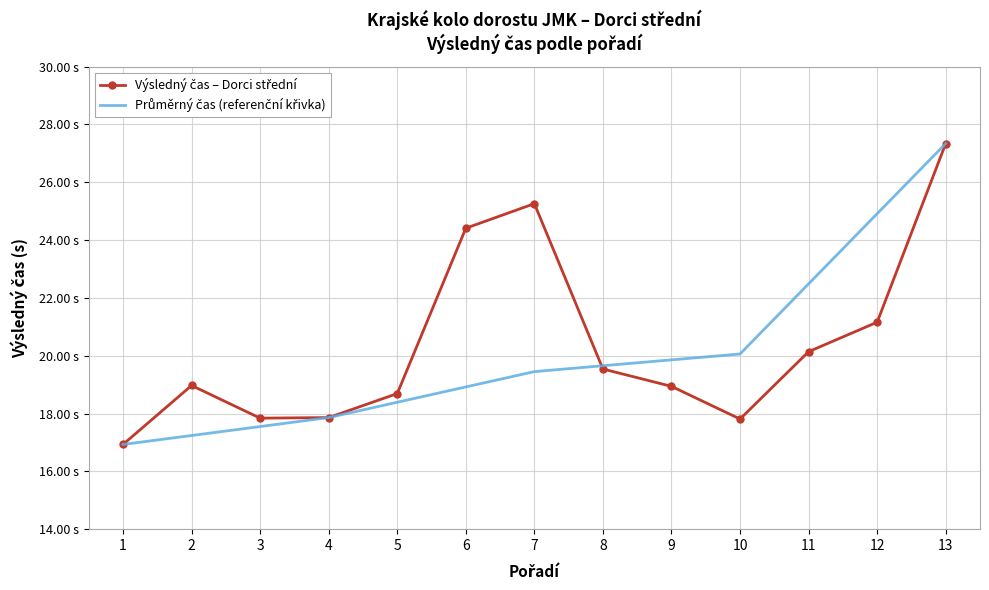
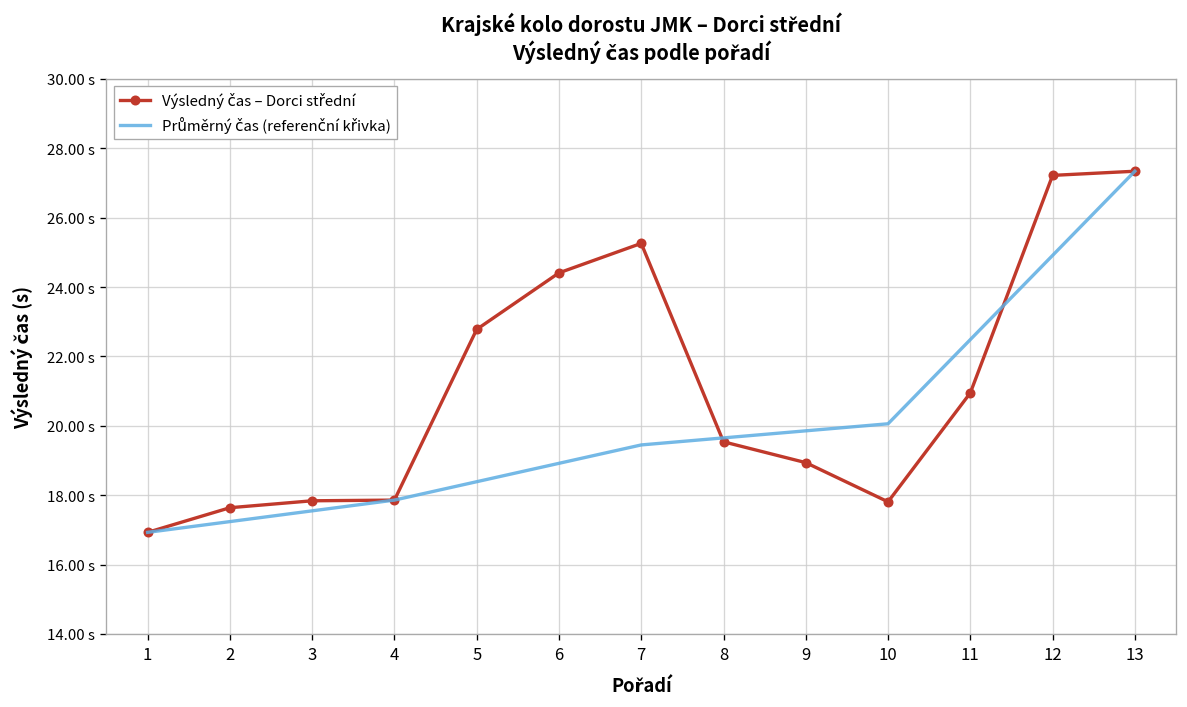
Výsledný čas – Dorci střední, 2: 19.0 s -> 17.6 s
Výsledný čas – Dorci střední, 5: 18.7 s -> 22.8 s
Výsledný čas – Dorci střední, 11: 20.1 s -> 21.0 s
Výsledný čas – Dorci střední, 12: 21.2 s -> 27.2 s
